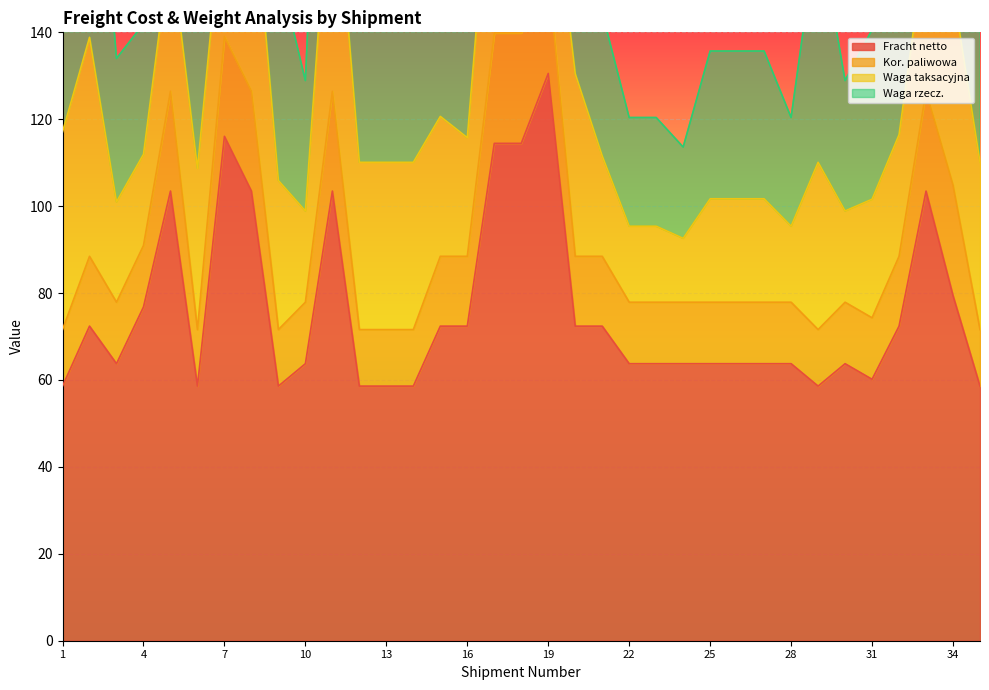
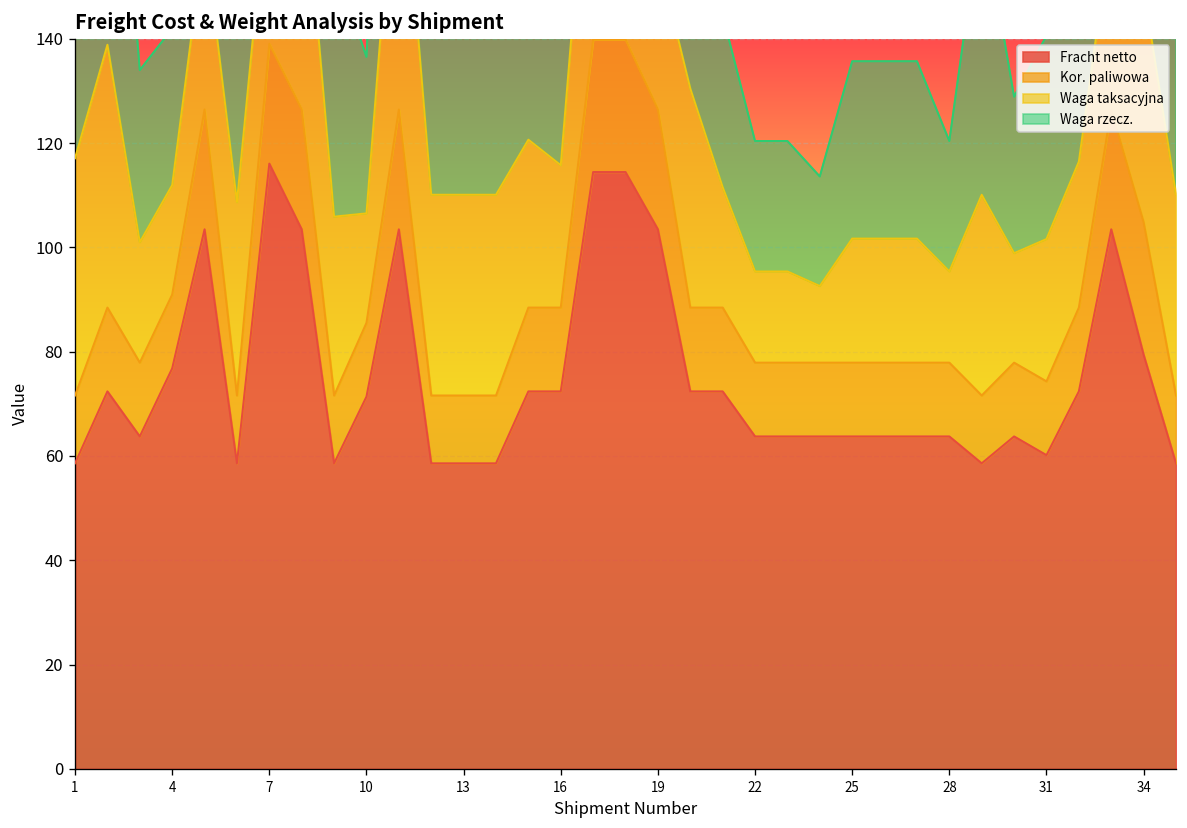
Fracht netto, 10: 64 -> 71
Fracht netto, 19: 131 -> 103
